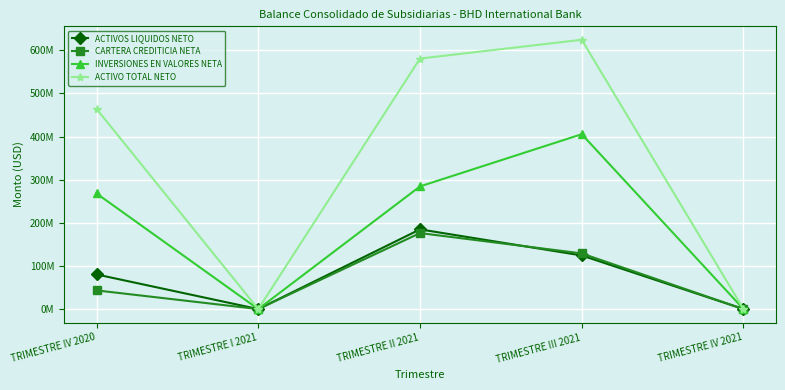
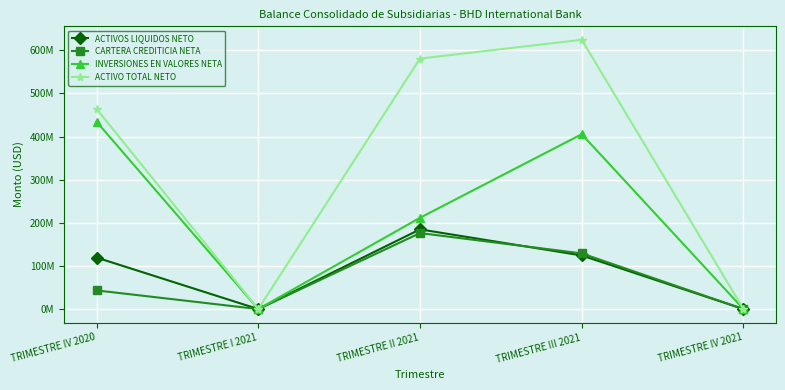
ACTIVOS LIQUIDOS NETO, TRIMESTRE IV 2020: 80000000 -> 120000000
INVERSIONES EN VALORES NETA, TRIMESTRE IV 2020: 270000000 -> 430000000
INVERSIONES EN VALORES NETA, TRIMESTRE II 2021: 280000000 -> 210000000
